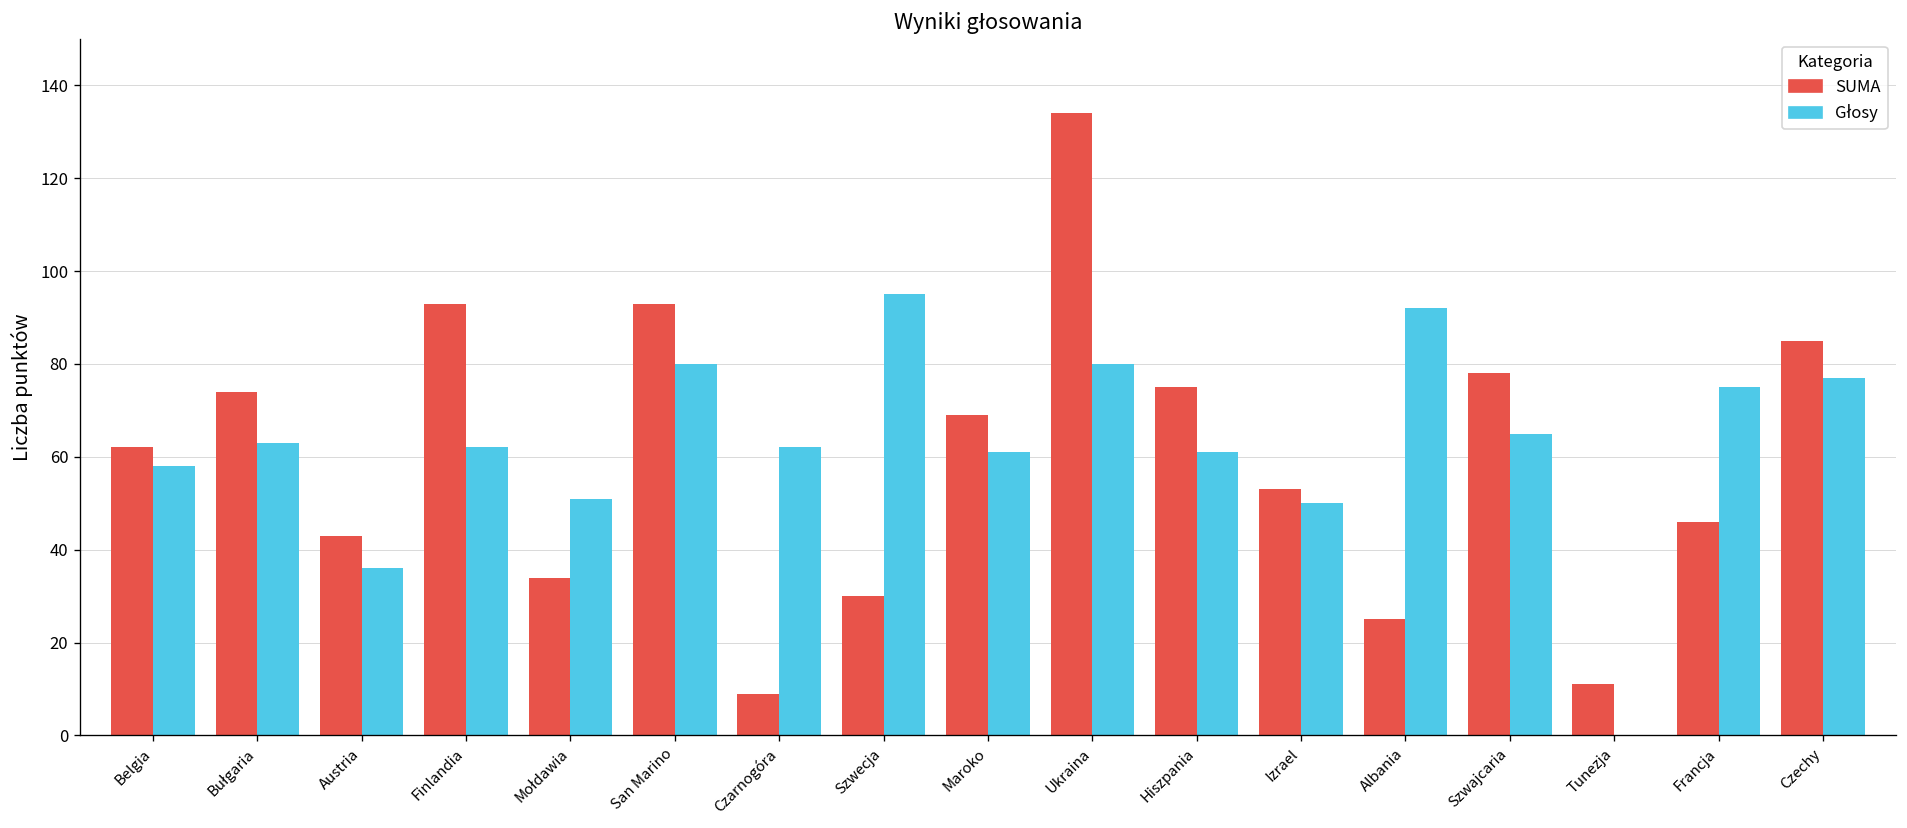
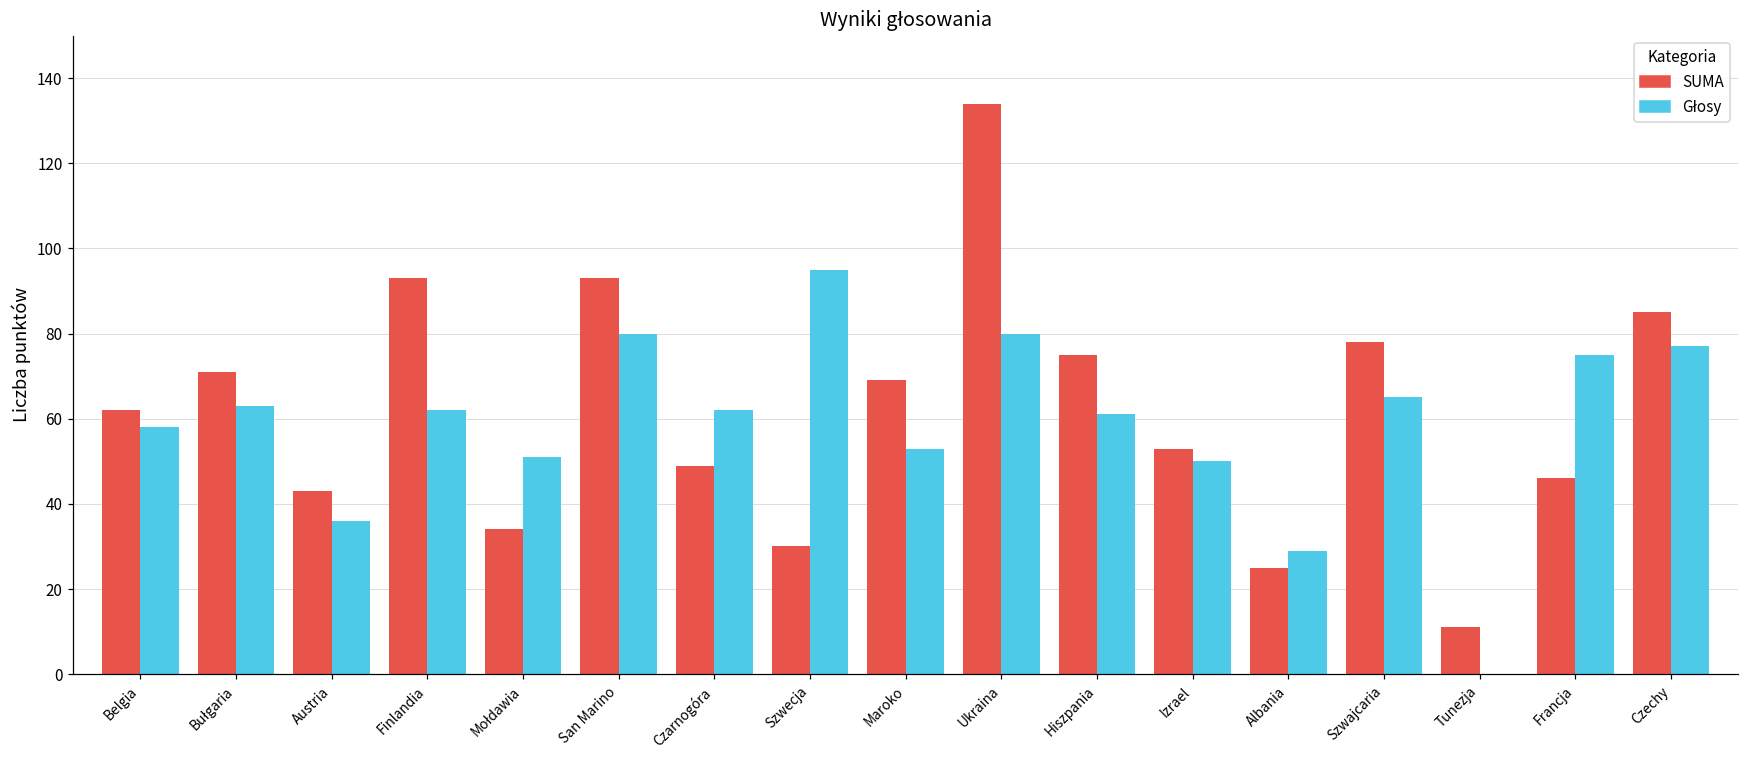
SUMA, Bułgaria: 74 -> 71
SUMA, Czarnogóra: 9 -> 49
Głosy, Maroko: 61 -> 53
Głosy, Albania: 92 -> 29
